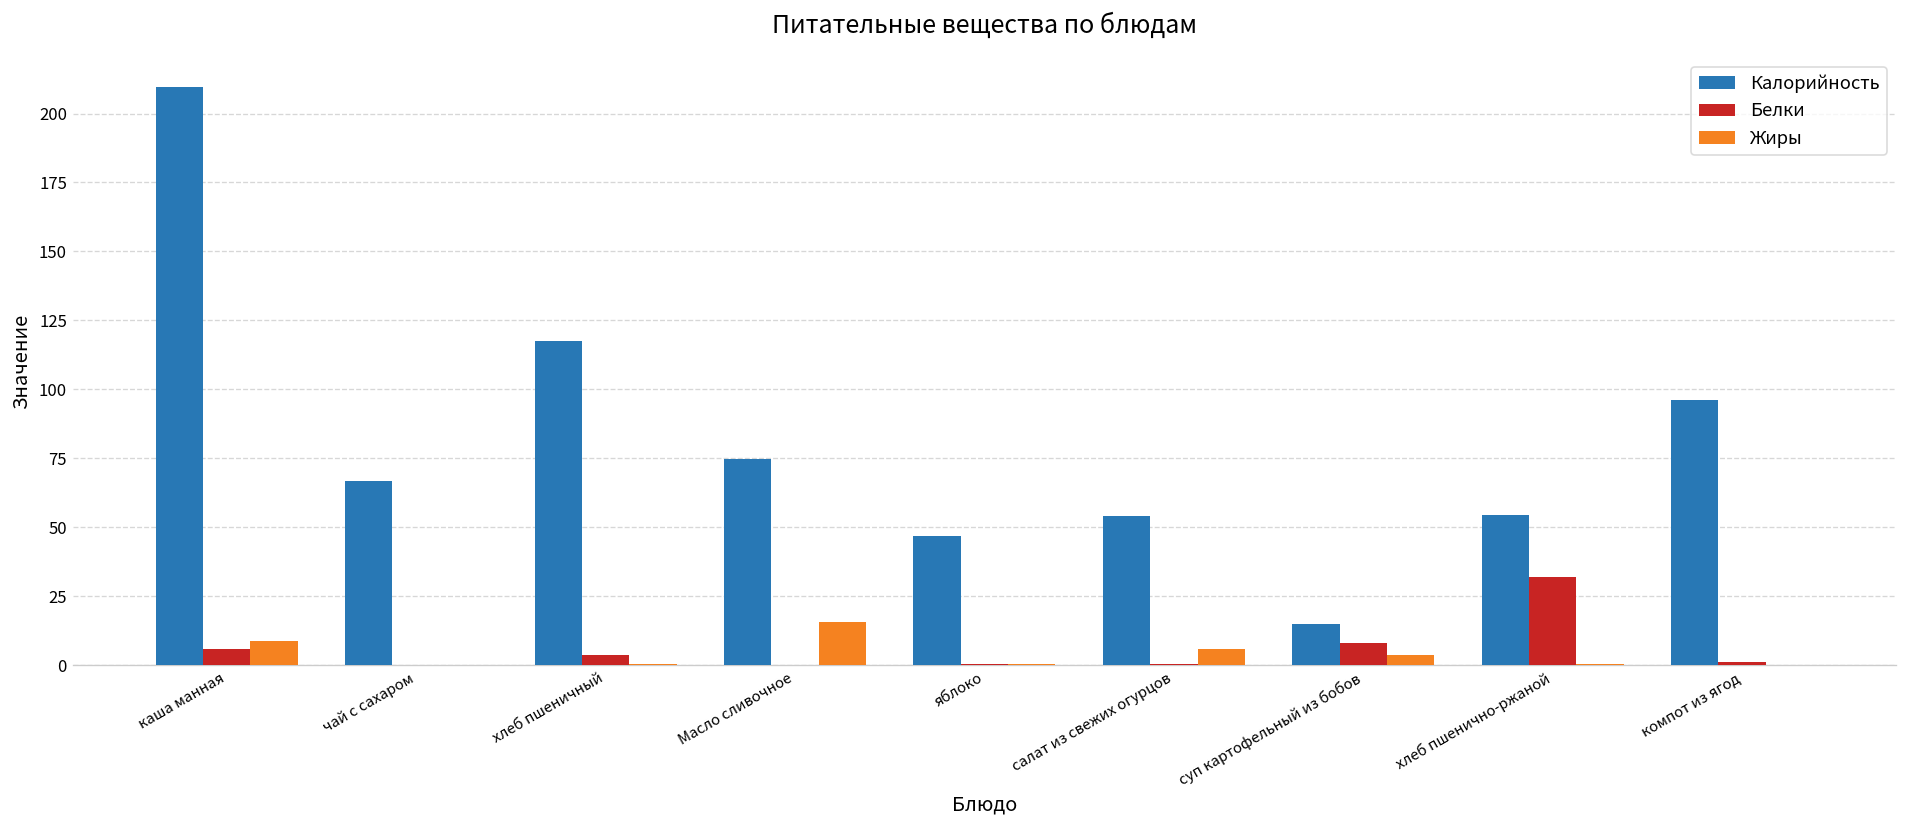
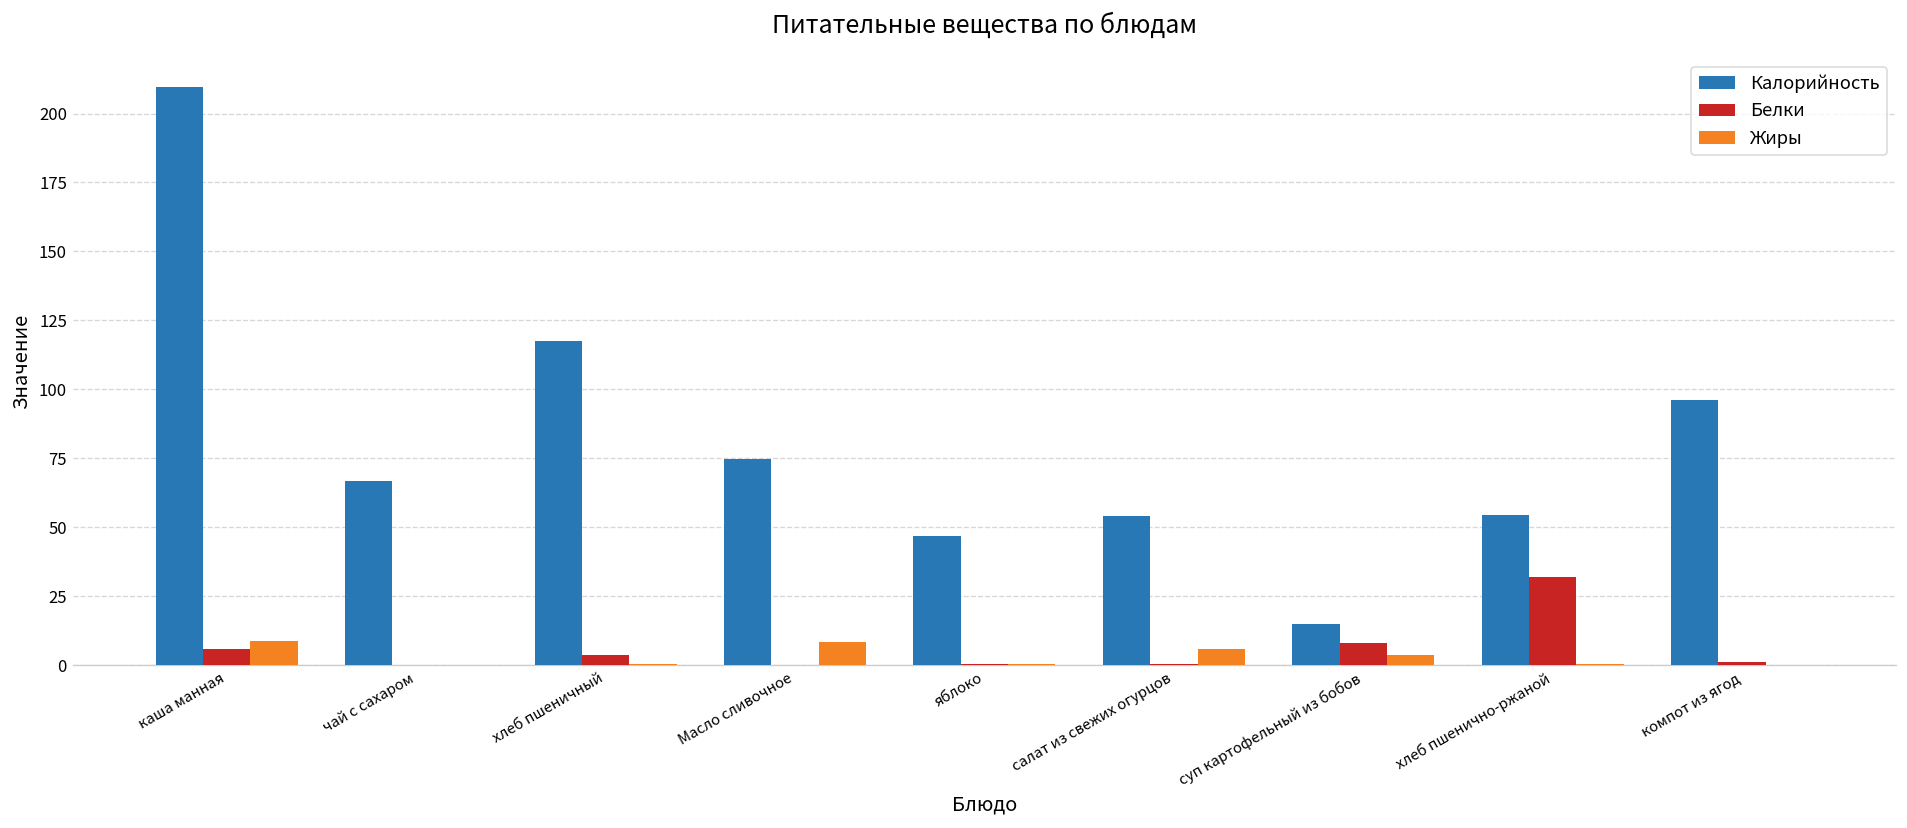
Жиры, Масло сливочное: 16 -> 8
